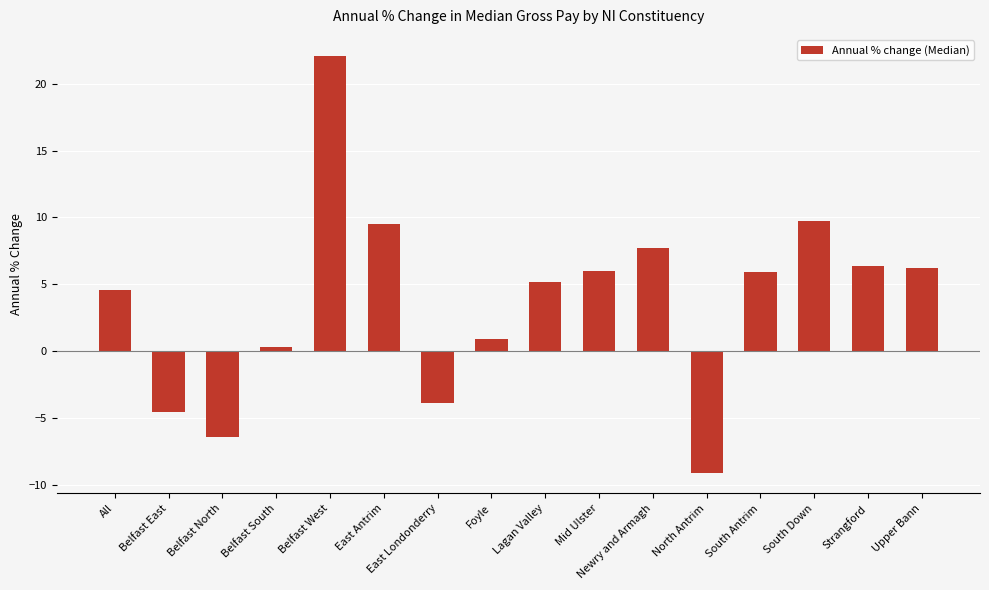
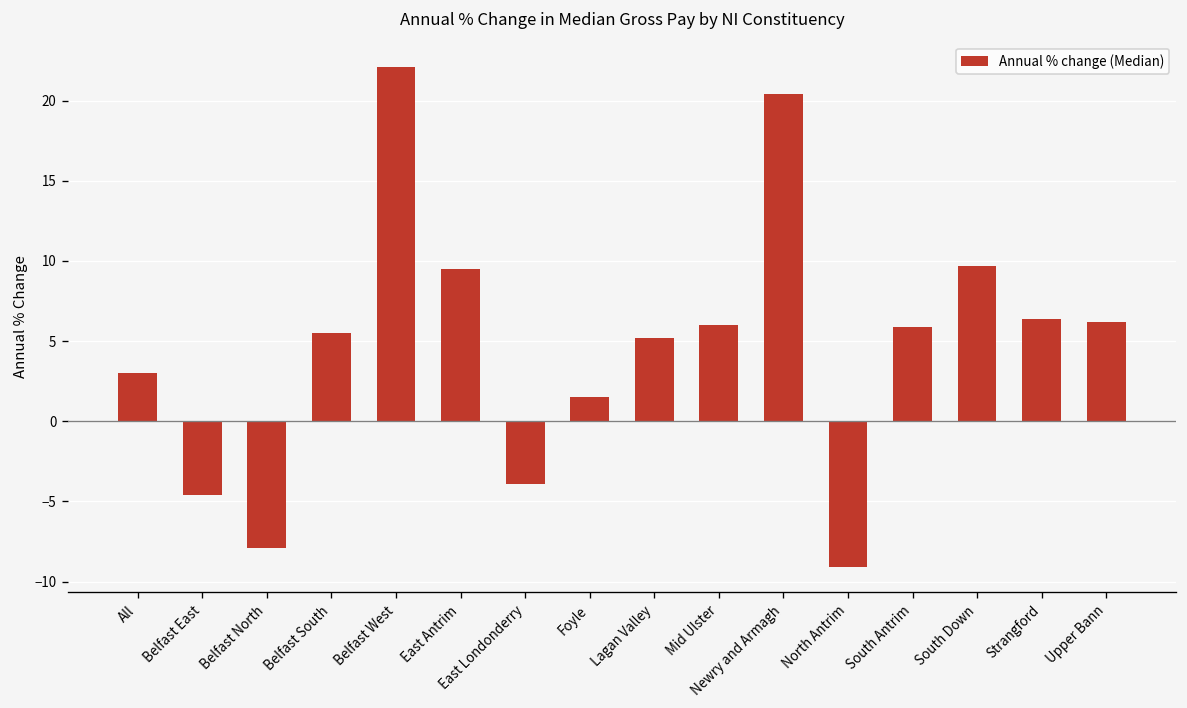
All: 4.6 -> 3.0
Belfast North: -6.4 -> -7.9
Belfast South: 0.3 -> 5.5
Foyle: 0.9 -> 1.5
Newry and Armagh: 7.7 -> 20.4
